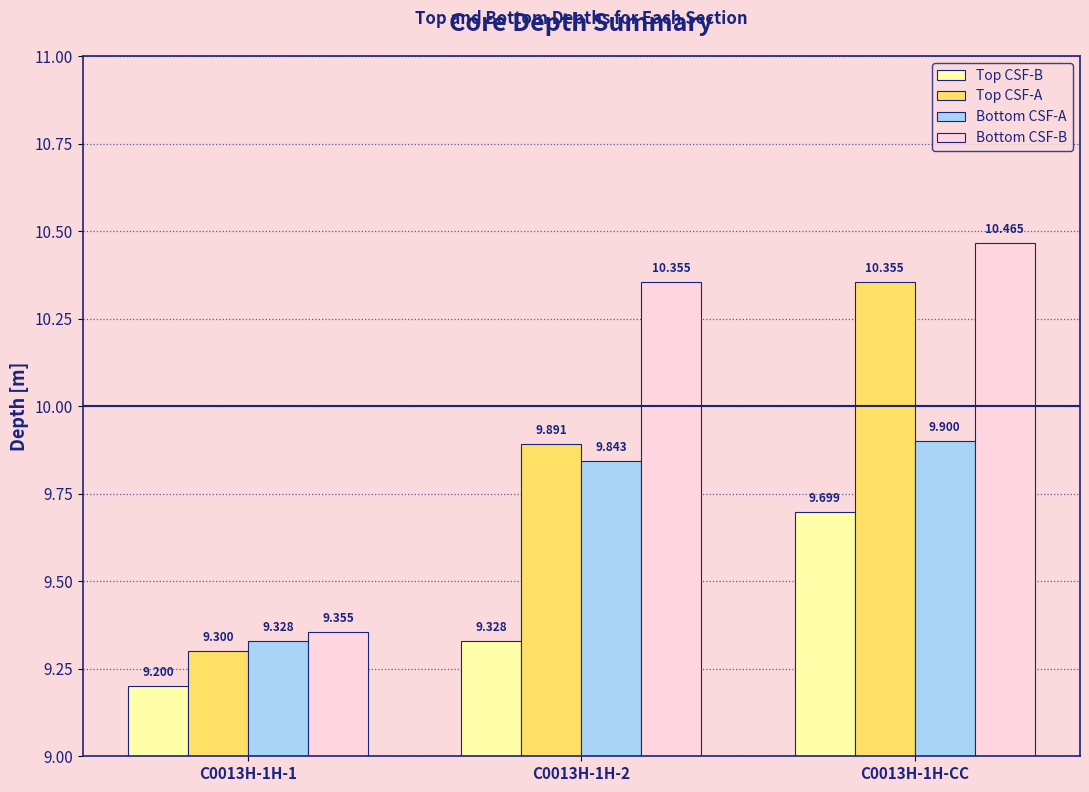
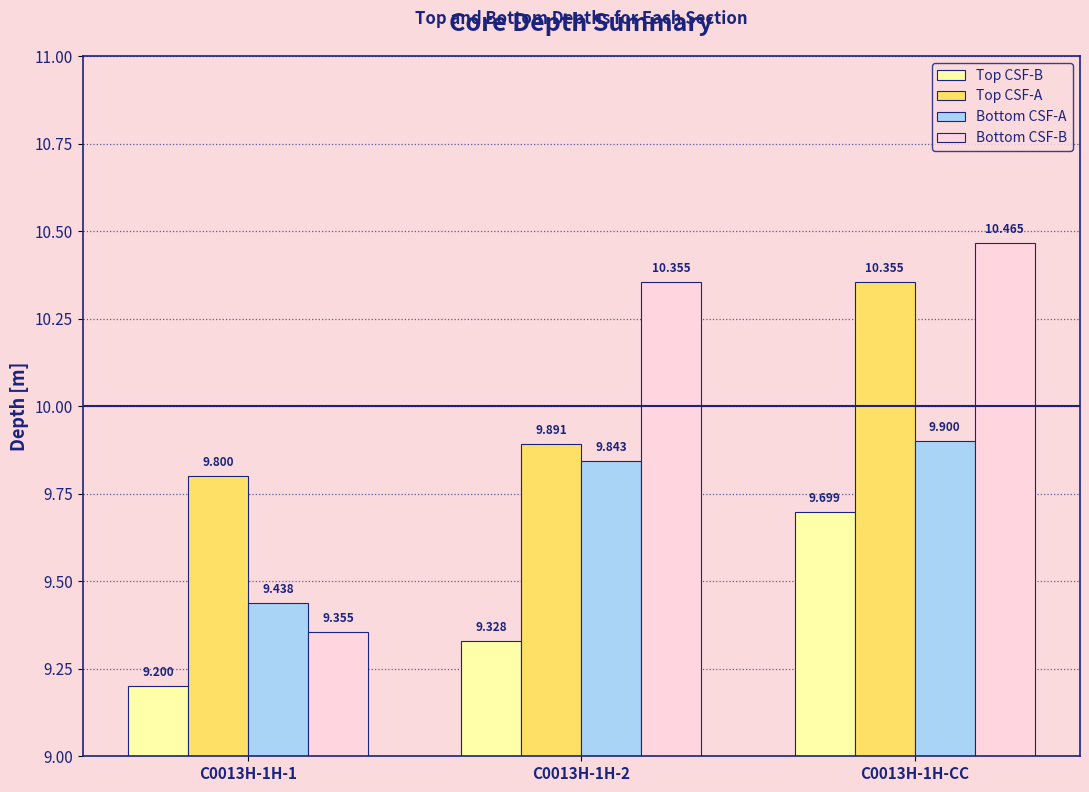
Top CSF-A, C0013H-1H-1: 9.300 -> 9.800
Bottom CSF-A, C0013H-1H-1: 9.328 -> 9.438
